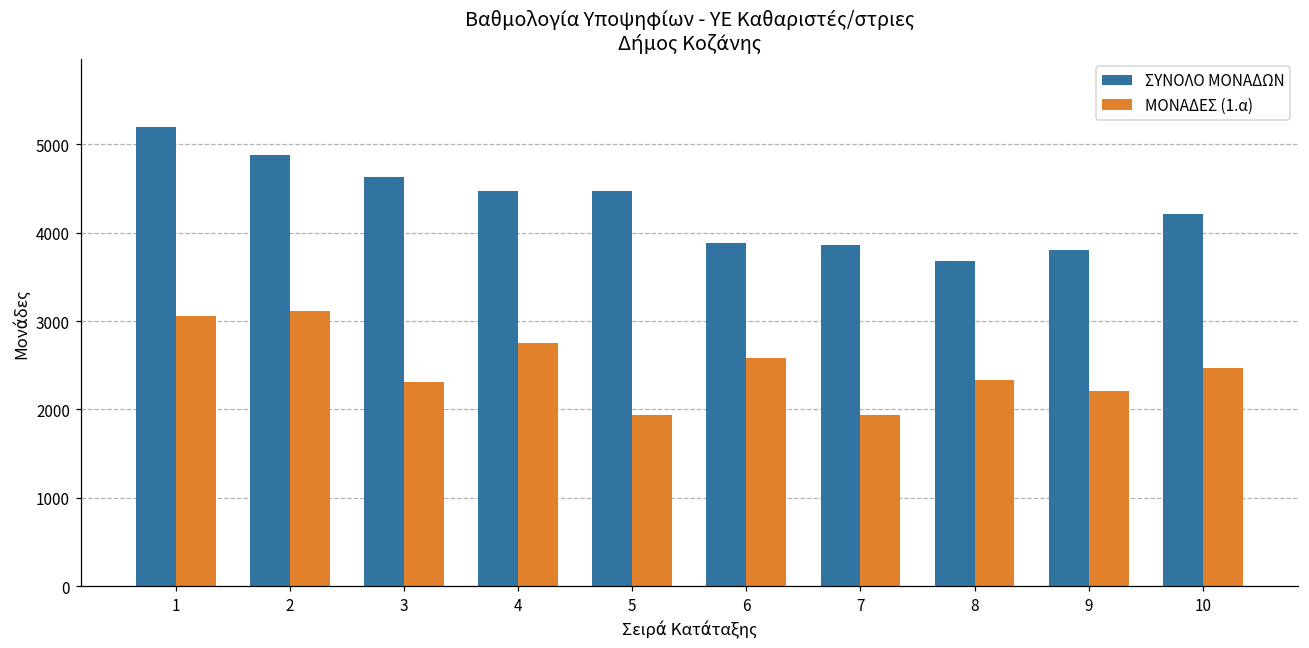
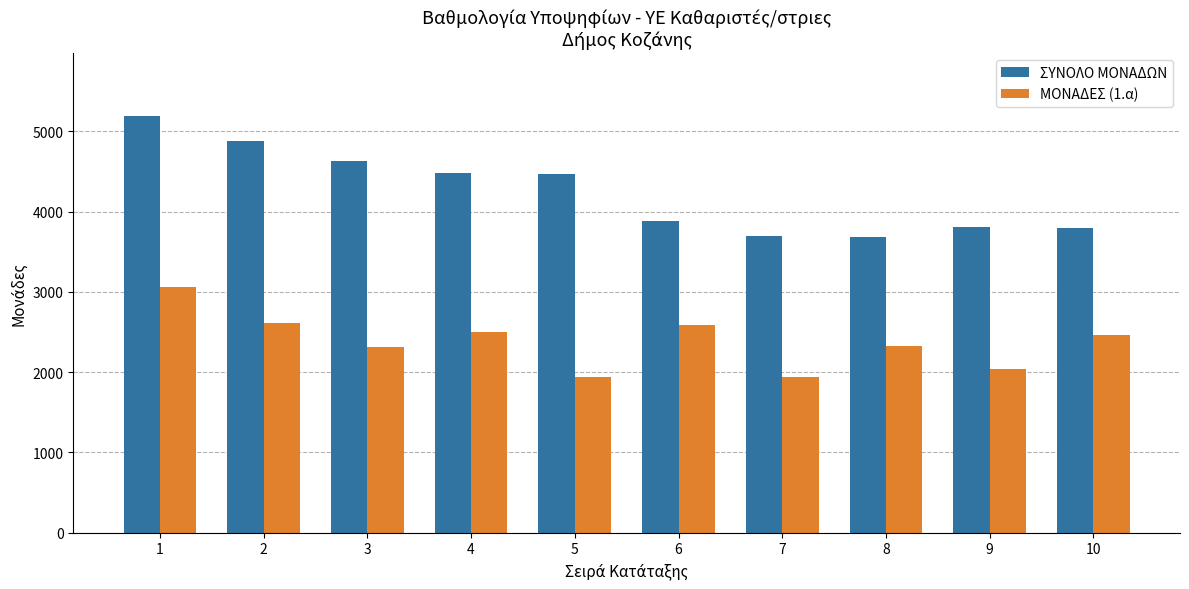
ΜΟΝΑΔΕΣ (1.α), 2: 3100 -> 2600
ΜΟΝΑΔΕΣ (1.α), 4: 2800 -> 2500
ΣΥΝΟΛΟ ΜΟΝΑΔΩΝ, 7: 3900 -> 3700
ΜΟΝΑΔΕΣ (1.α), 9: 2200 -> 2000
ΣΥΝΟΛΟ ΜΟΝΑΔΩΝ, 10: 4200 -> 3800
